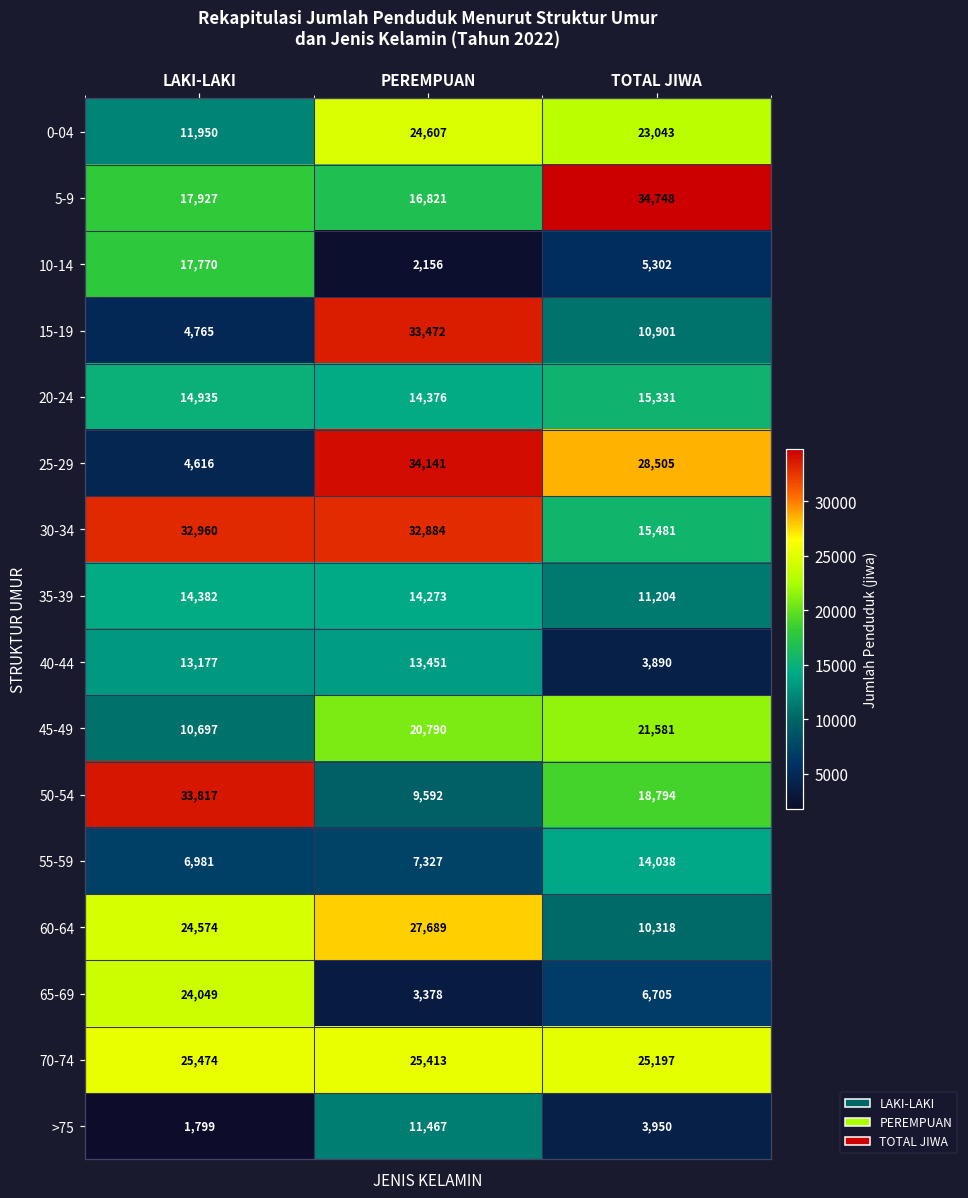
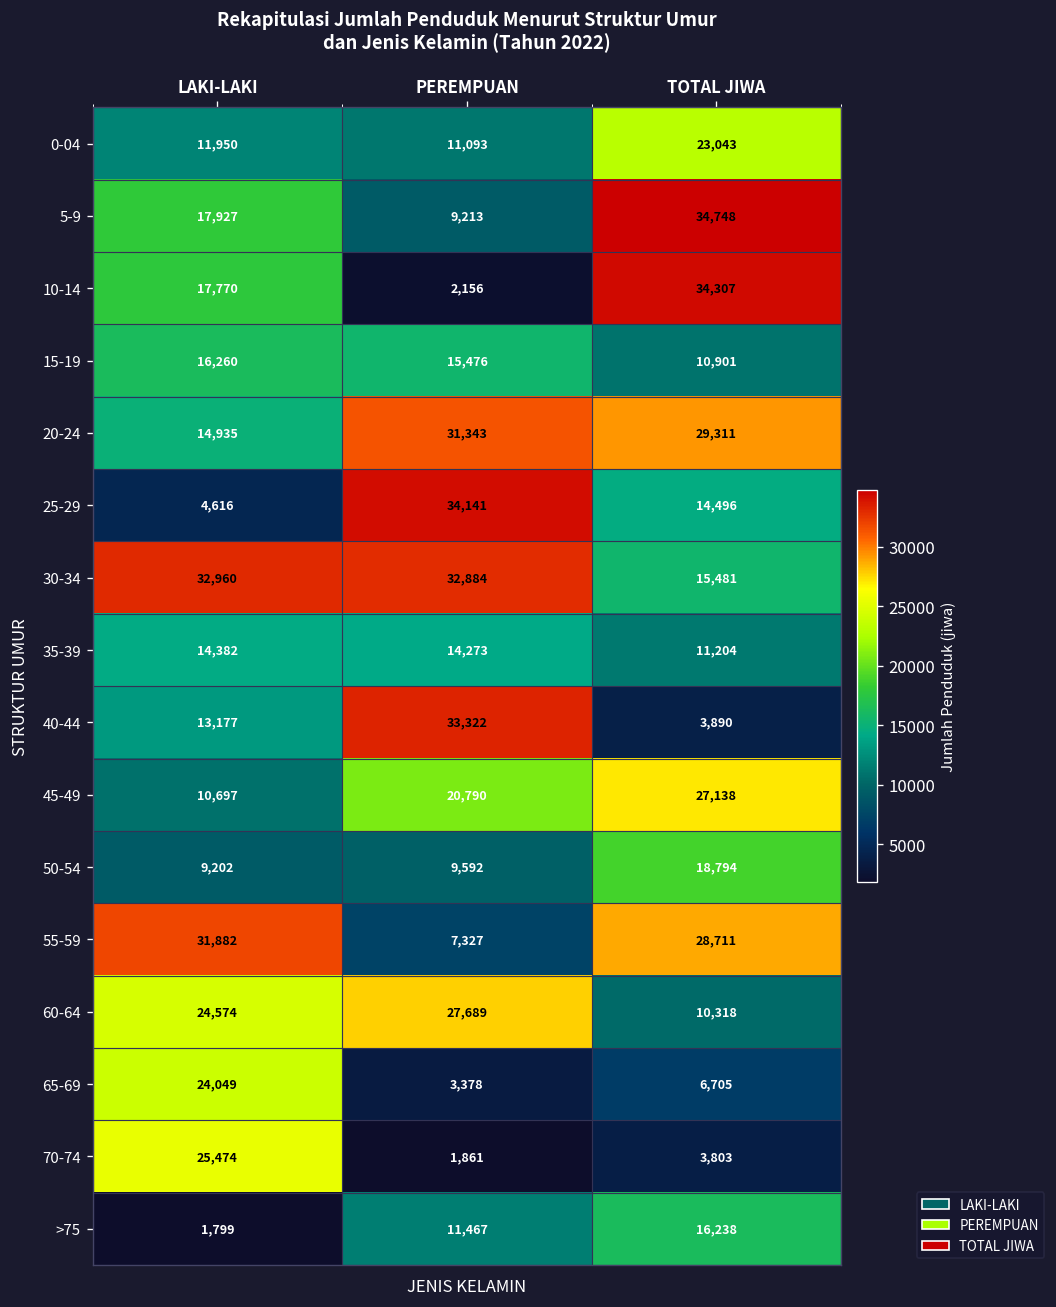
0-04, PEREMPUAN: 24,607 -> 11,093
5-9, PEREMPUAN: 16,821 -> 9,213
10-14, TOTAL JIWA: 5,302 -> 34,307
15-19, LAKI-LAKI: 4,765 -> 16,260
15-19, PEREMPUAN: 33,472 -> 15,476
20-24, PEREMPUAN: 14,376 -> 31,343
20-24, TOTAL JIWA: 15,331 -> 29,311
25-29, TOTAL JIWA: 28,505 -> 14,496
40-44, PEREMPUAN: 13,451 -> 33,322
45-49, TOTAL JIWA: 21,581 -> 27,138
50-54, LAKI-LAKI: 33,817 -> 9,202
55-59, LAKI-LAKI: 6,981 -> 31,882
55-59, TOTAL JIWA: 14,038 -> 28,711
70-74, PEREMPUAN: 25,413 -> 1,861
70-74, TOTAL JIWA: 25,197 -> 3,803
>75, TOTAL JIWA: 3,950 -> 16,238
